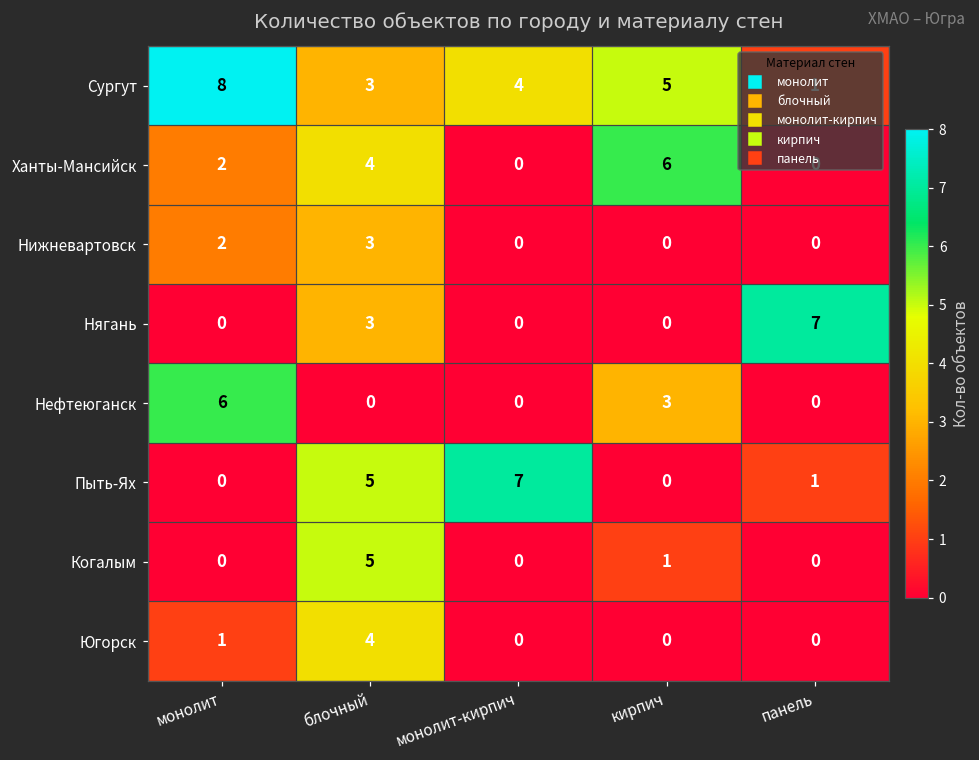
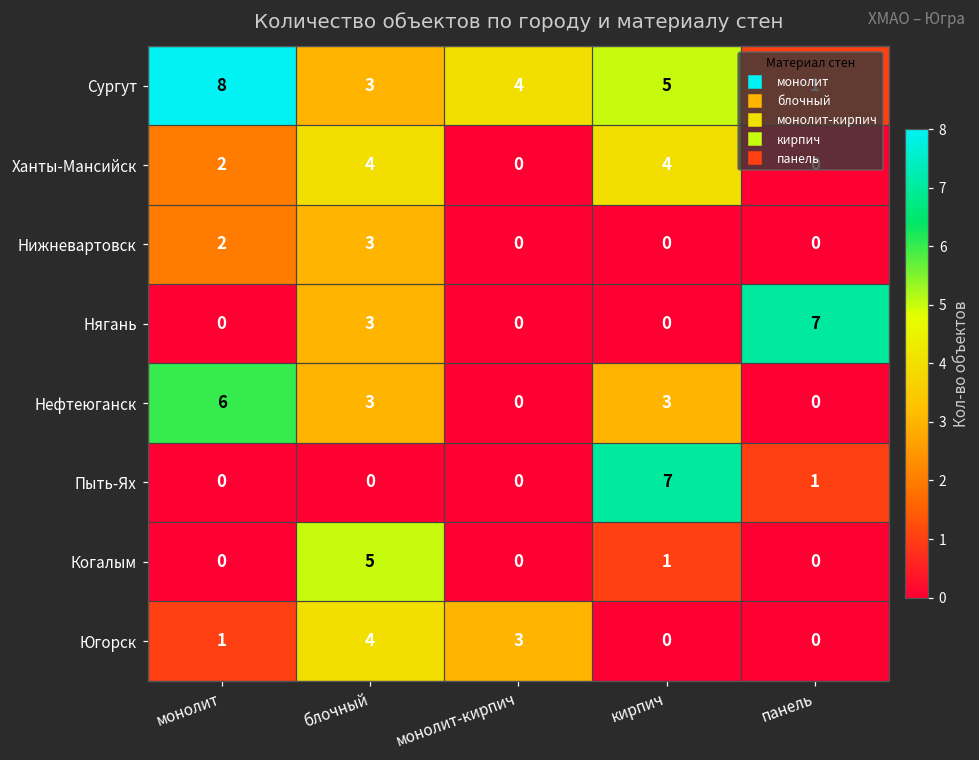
Ханты-Мансийск, кирпич: 6 -> 4
Нефтеюганск, блочный: 0 -> 3
Пыть-Ях, блочный: 5 -> 0
Пыть-Ях, монолит-кирпич: 7 -> 0
Пыть-Ях, кирпич: 0 -> 7
Югорск, монолит-кирпич: 0 -> 3
